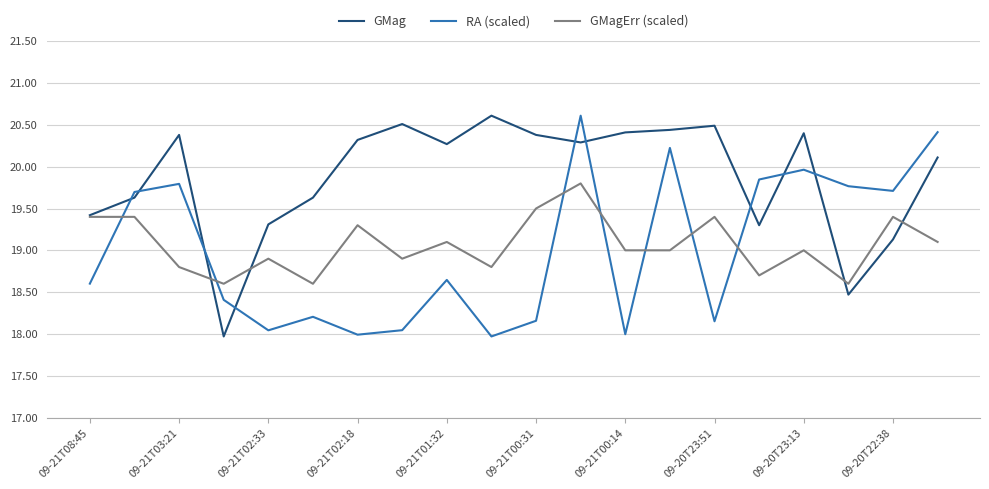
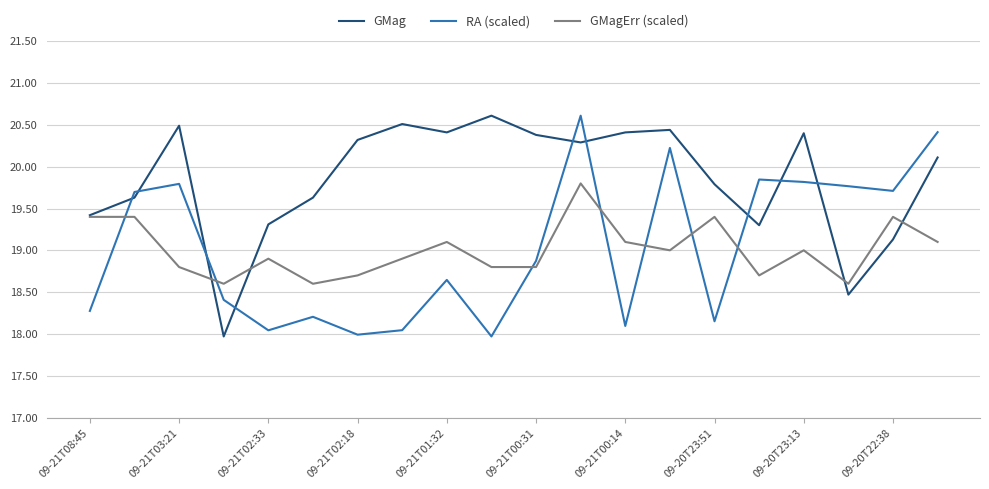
RA (scaled), 09-21T08:45: 18.6 -> 18.3
GMag, 09-21T03:21: 20.4 -> 20.5
GMagErr (scaled), 09-21T02:18: 19.3 -> 18.7
GMag, 09-21T01:32: 20.3 -> 20.4
RA (scaled), 09-21T00:31: 18.2 -> 18.9
GMagErr (scaled), 09-21T00:31: 19.5 -> 18.8
RA (scaled), 09-21T00:14: 18.0 -> 18.1
GMagErr (scaled), 09-21T00:14: 19.0 -> 19.1
GMag, 09-20T23:51: 20.5 -> 19.8
RA (scaled), 09-20T23:13: 20.0 -> 19.8
